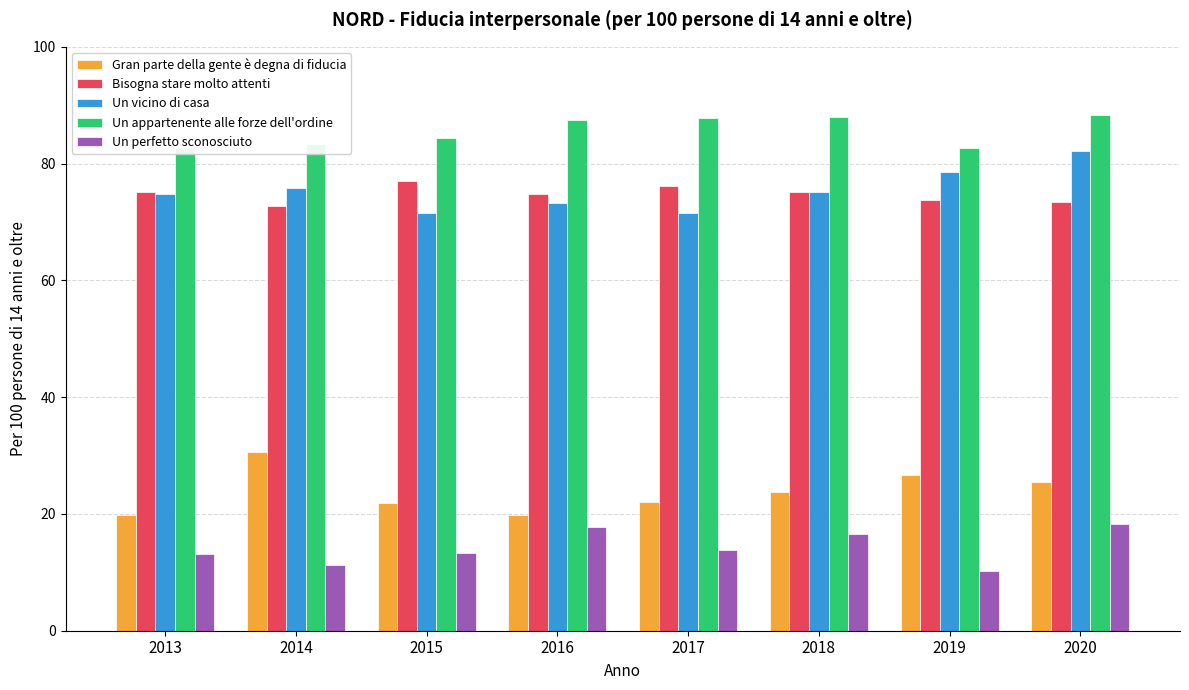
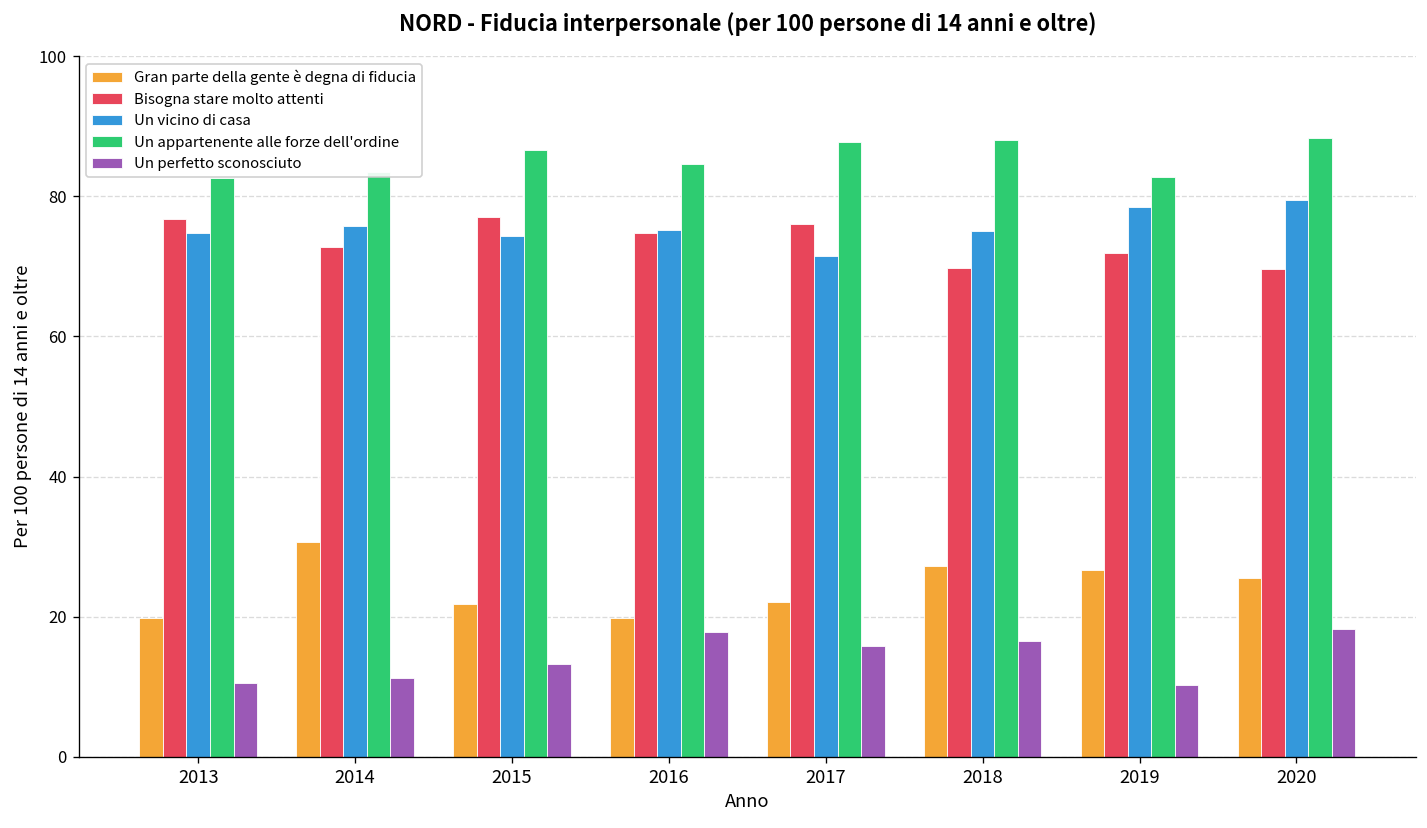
Bisogna stare molto attenti, 2013: 75 -> 77
Un perfetto sconosciuto, 2013: 13 -> 11
Un vicino di casa, 2015: 72 -> 74
Un appartenente alle forze dell'ordine, 2015: 84 -> 87
Un vicino di casa, 2016: 73 -> 75
Un appartenente alle forze dell'ordine, 2016: 87 -> 85
Un perfetto sconosciuto, 2017: 14 -> 16
Gran parte della gente è degna di fiducia, 2018: 24 -> 27
Bisogna stare molto attenti, 2018: 75 -> 70
Bisogna stare molto attenti, 2019: 74 -> 72
Bisogna stare molto attenti, 2020: 74 -> 70
Un vicino di casa, 2020: 82 -> 79
